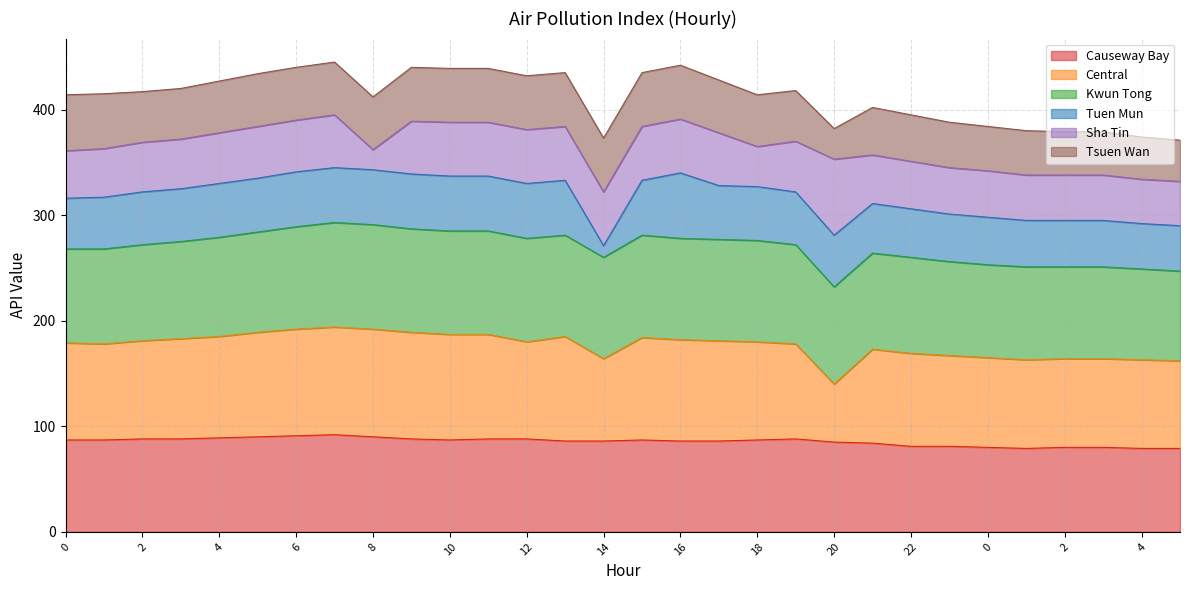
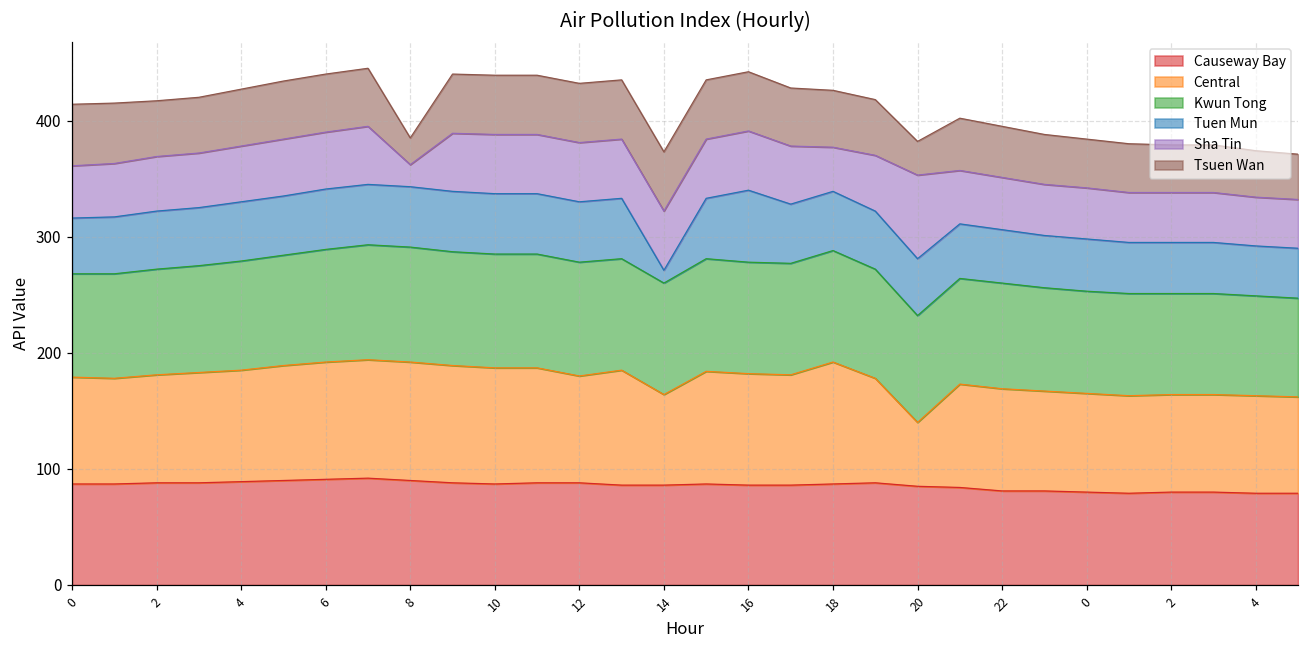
Tsuen Wan, 8: 50 -> 23
Central, 18: 93 -> 105
